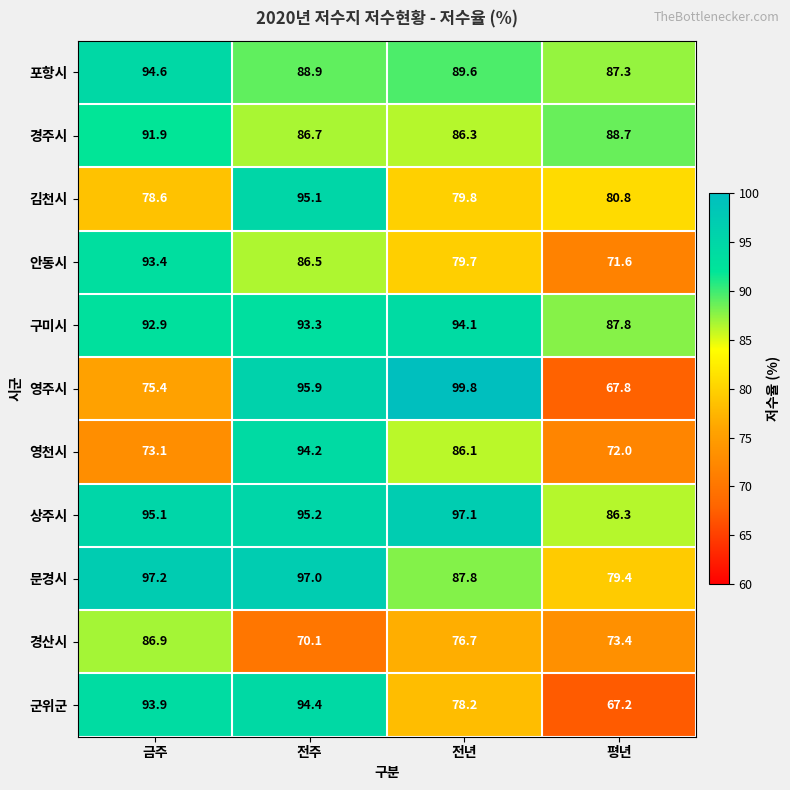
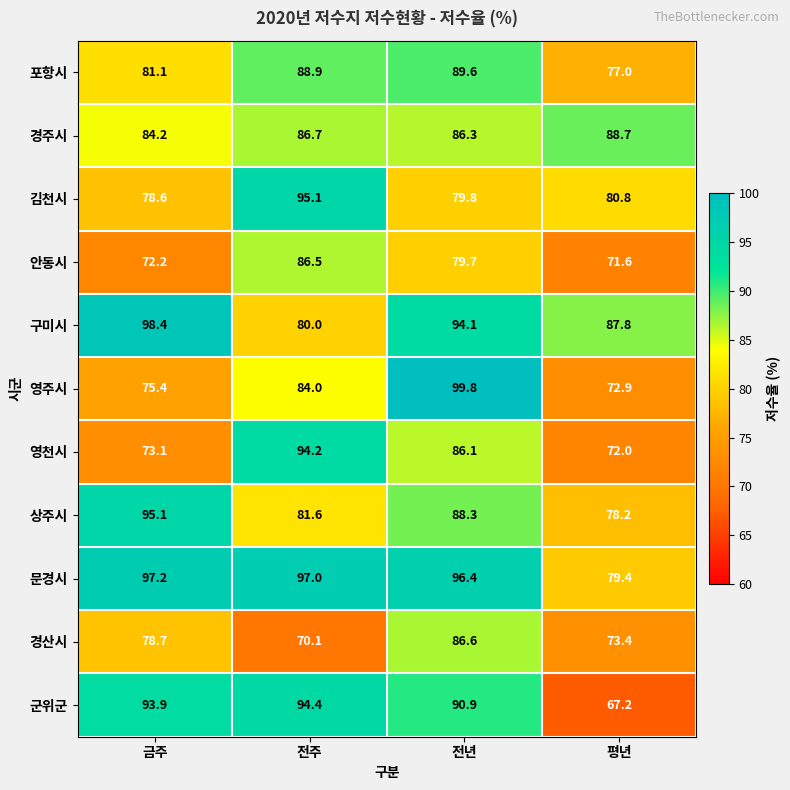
포항시, 금주: 94.6 -> 81.1
포항시, 평년: 87.3 -> 77.0
경주시, 금주: 91.9 -> 84.2
안동시, 금주: 93.4 -> 72.2
구미시, 금주: 92.9 -> 98.4
구미시, 전주: 93.3 -> 80.0
영주시, 전주: 95.9 -> 84.0
영주시, 평년: 67.8 -> 72.9
상주시, 전주: 95.2 -> 81.6
상주시, 전년: 97.1 -> 88.3
상주시, 평년: 86.3 -> 78.2
문경시, 전년: 87.8 -> 96.4
경산시, 금주: 86.9 -> 78.7
경산시, 전년: 76.7 -> 86.6
군위군, 전년: 78.2 -> 90.9
